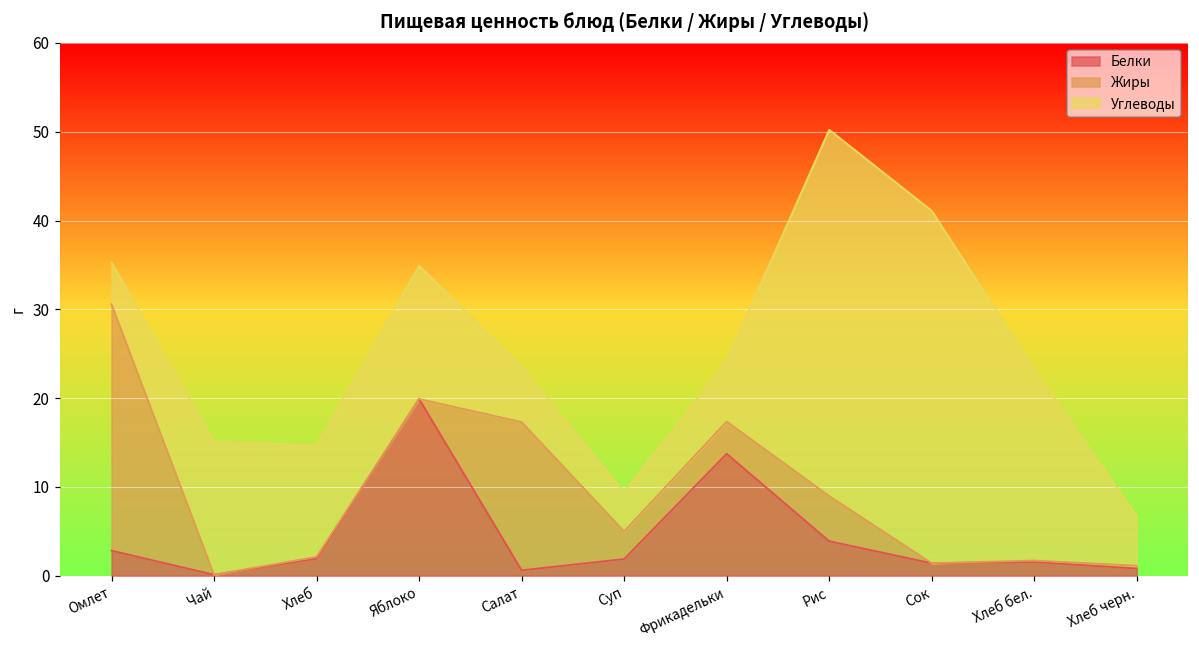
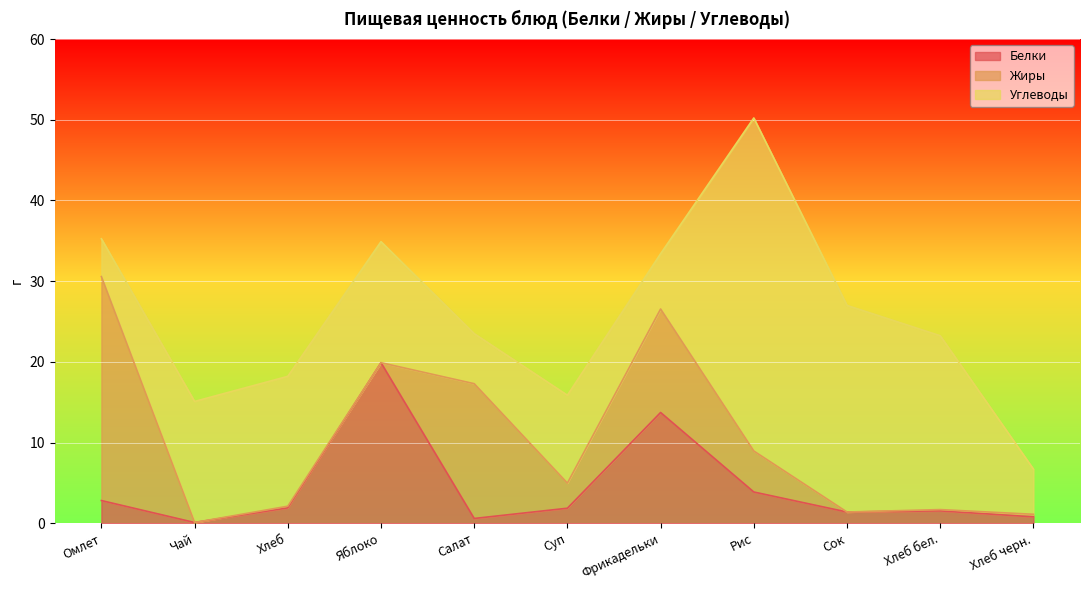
Углеводы, Хлеб: 13 -> 16
Углеводы, Суп: 4 -> 11
Жиры, Фрикадельки: 4 -> 13
Углеводы, Сок: 40 -> 26
